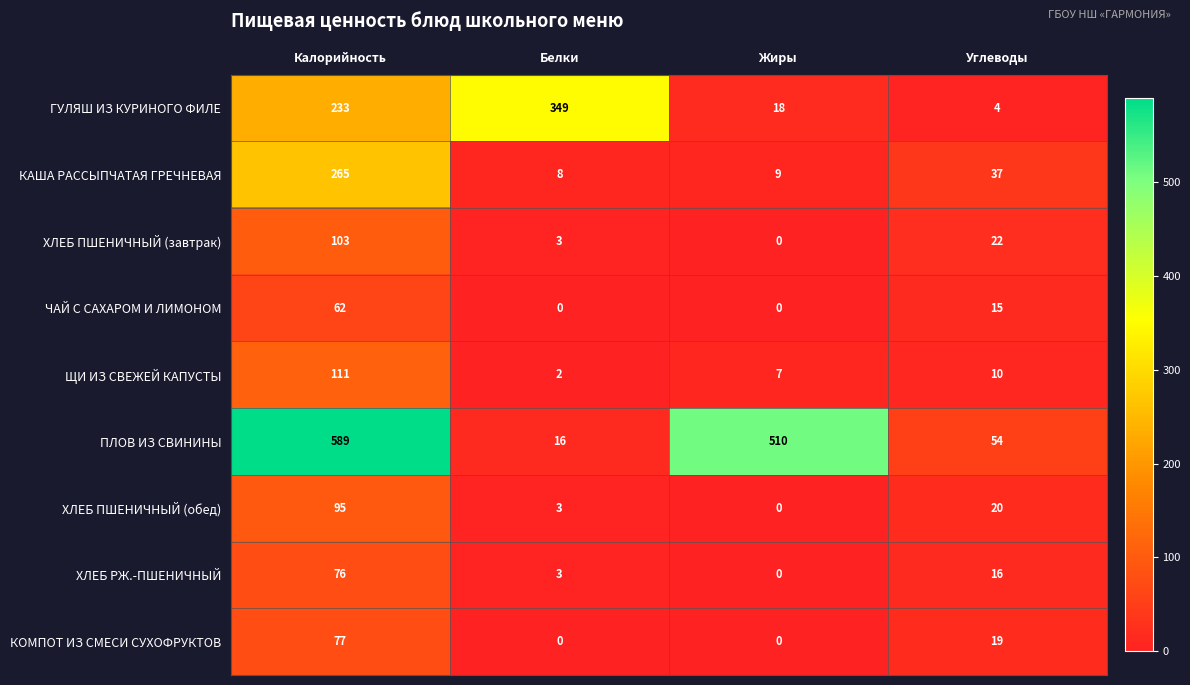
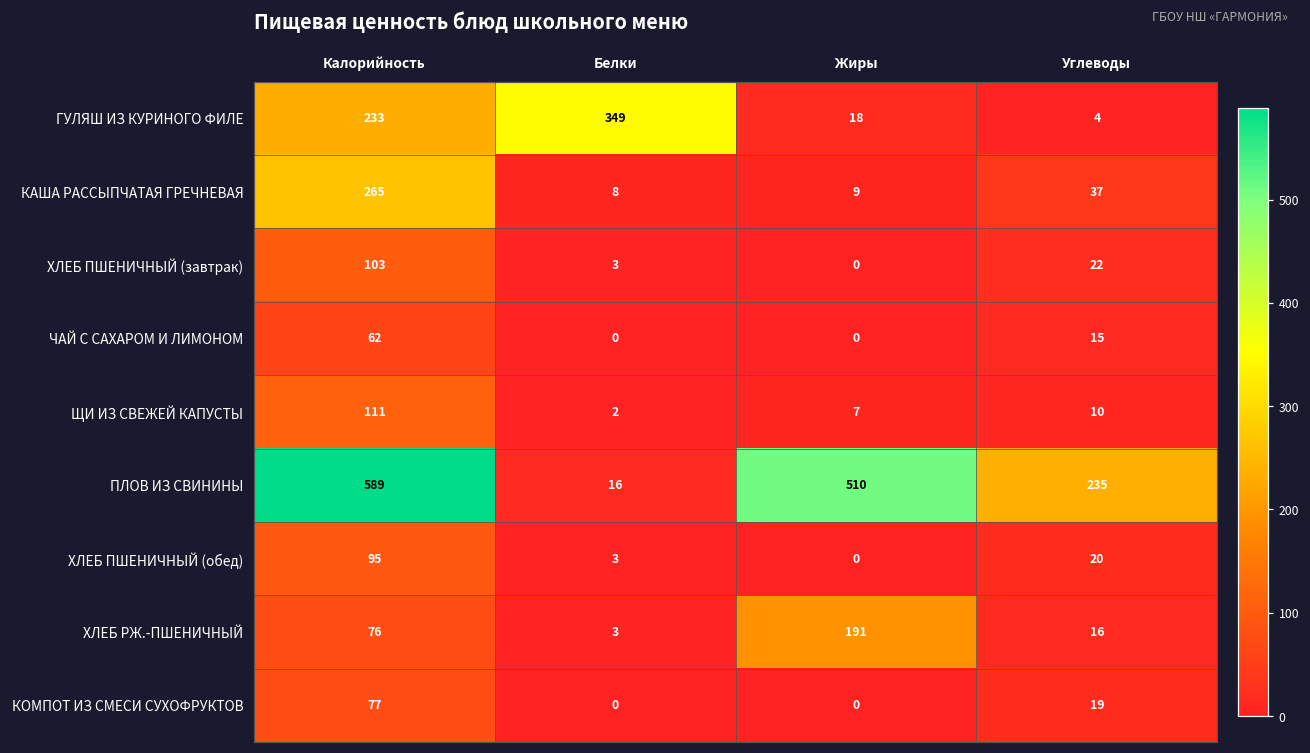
ПЛОВ ИЗ СВИНИНЫ, Углеводы: 54 -> 235
ХЛЕБ РЖ.-ПШЕНИЧНЫЙ, Жиры: 0 -> 191
